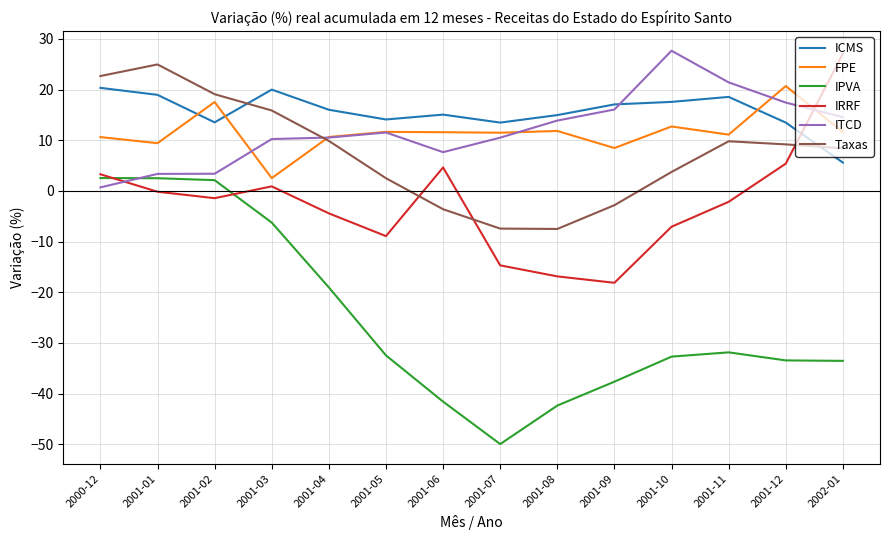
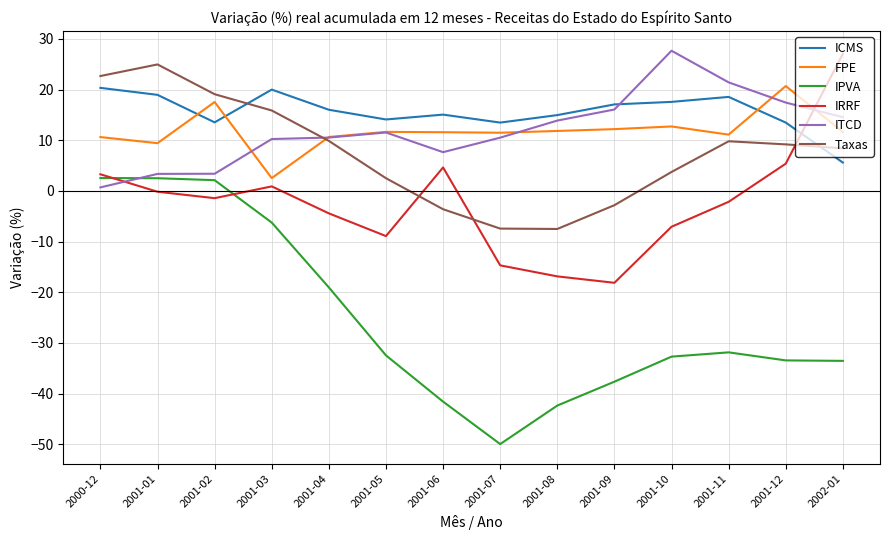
FPE, 2001-09: 8 -> 12
